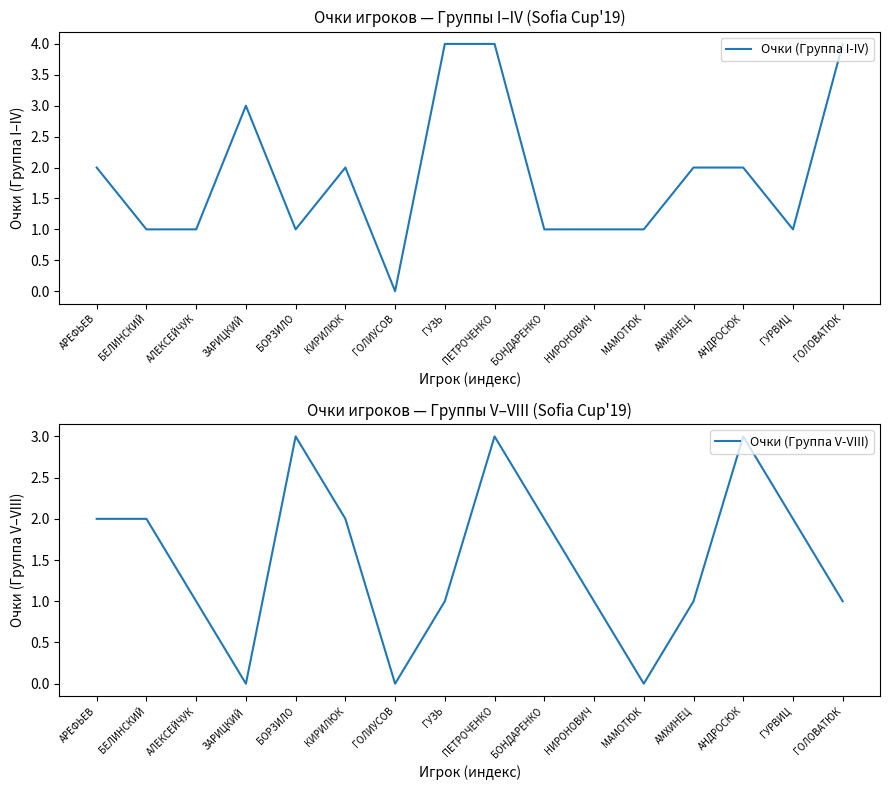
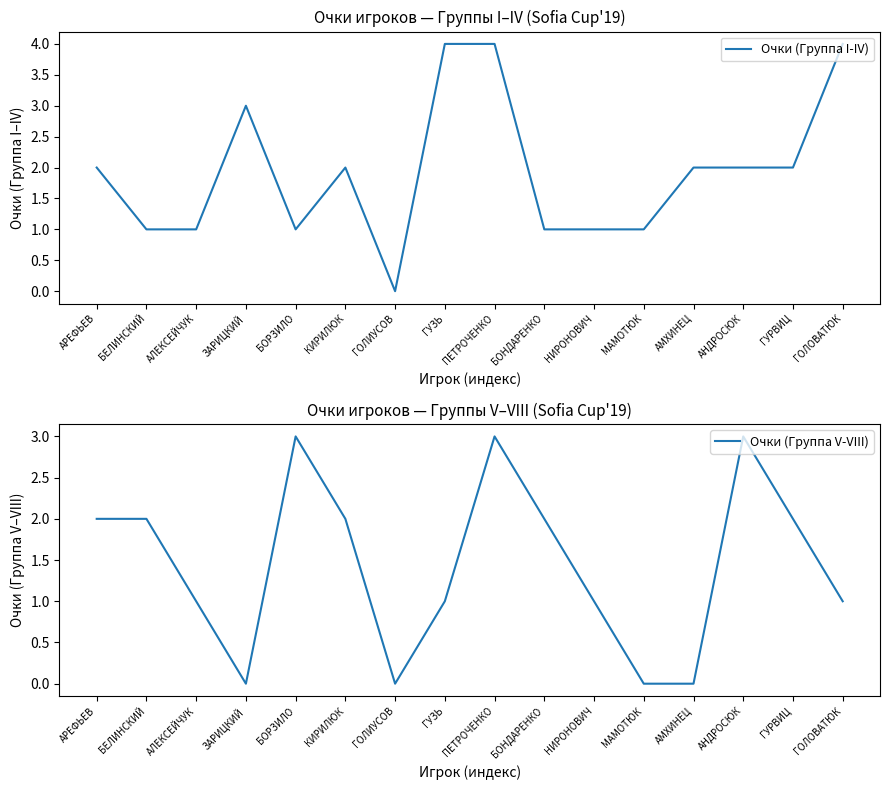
Очки игроков — Группы I–IV (Sofia Cup'19), ГУРВИЦ: 1 -> 2
Очки игроков — Группы V–VIII (Sofia Cup'19), АМХИНЕЦ: 1 -> 0
